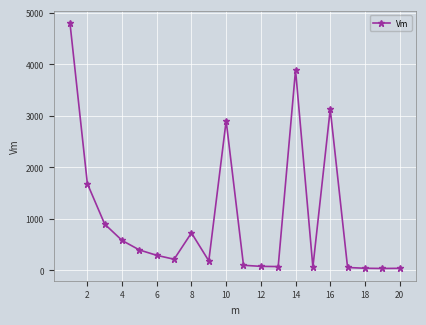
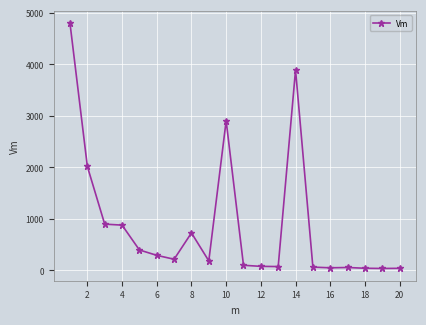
2: 1700 -> 2000
4: 600 -> 900
16: 3100 -> 0
